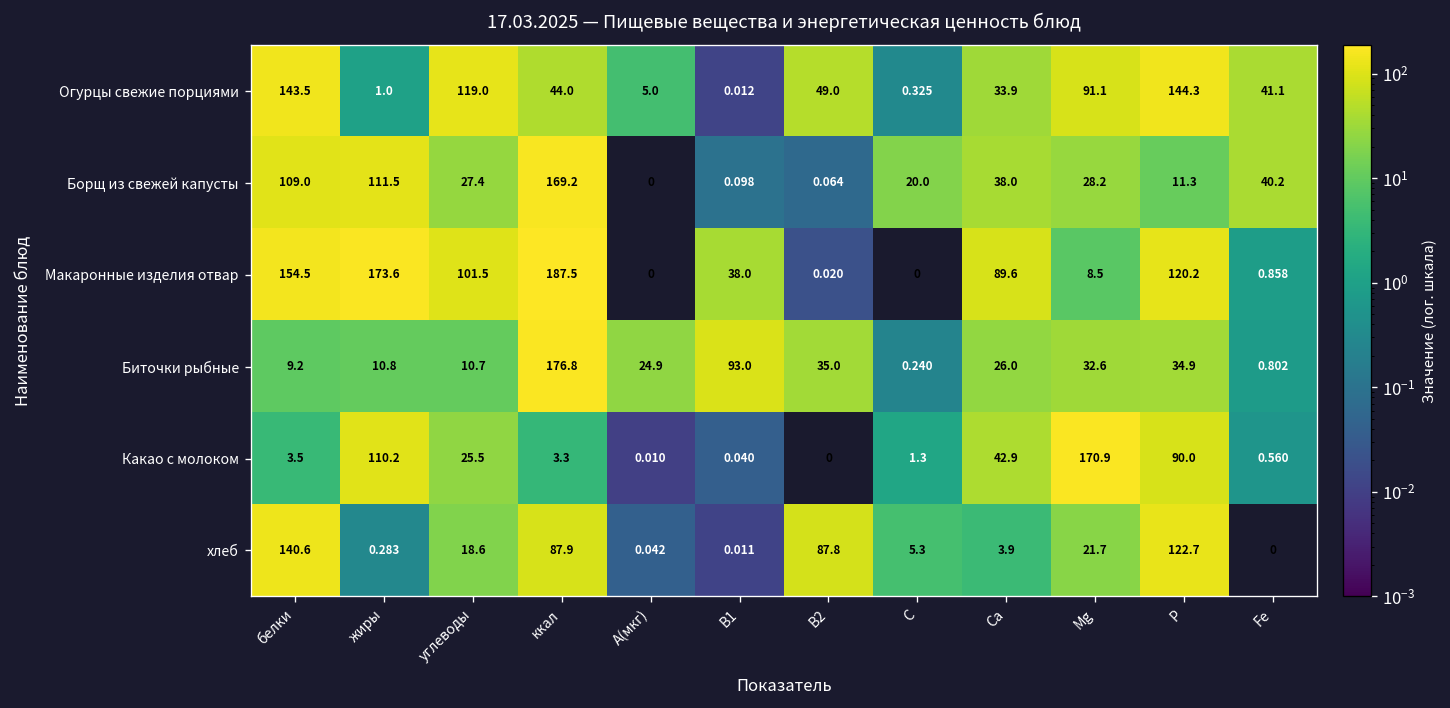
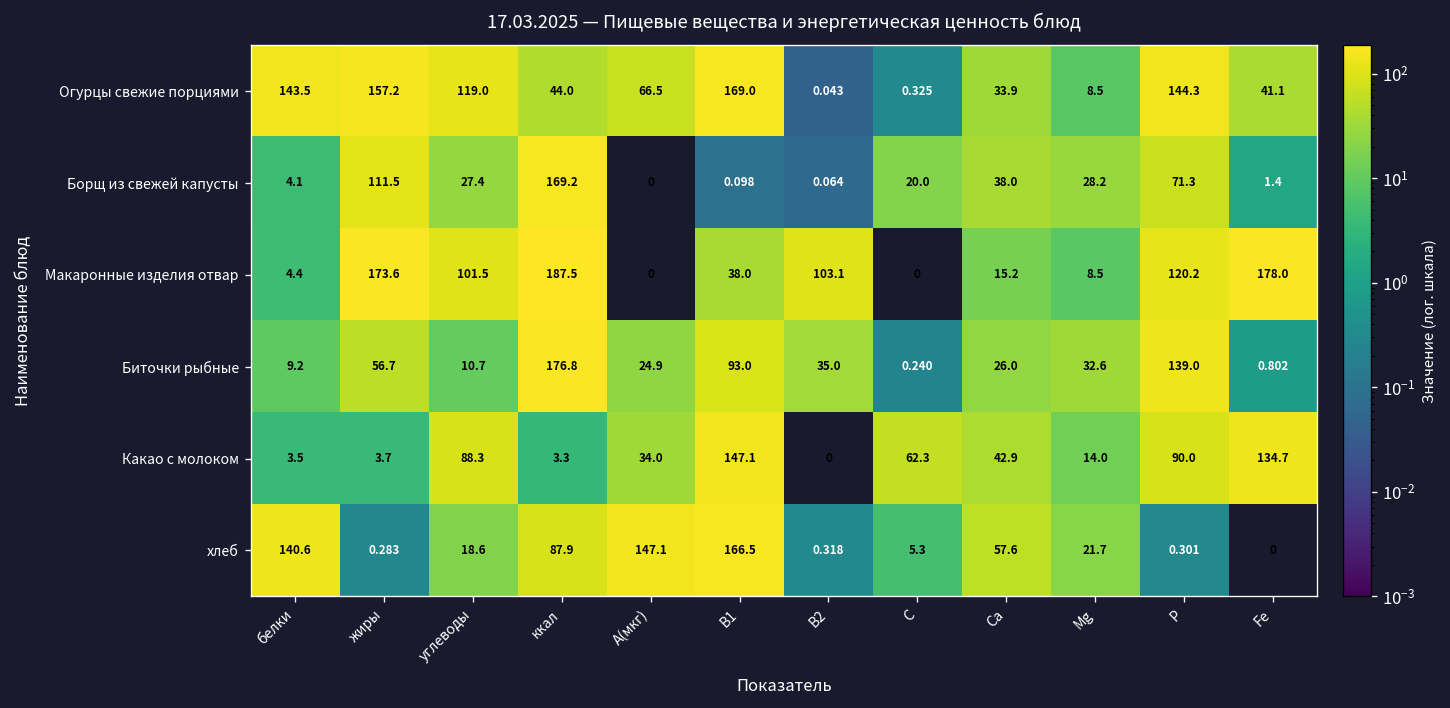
Огурцы свежие порциями, жиры: 1.0 -> 157.2
Огурцы свежие порциями, А(мкг): 5.0 -> 66.5
Огурцы свежие порциями, В1: 0.012 -> 169.0
Огурцы свежие порциями, В2: 49.0 -> 0.043
Огурцы свежие порциями, Mg: 91.1 -> 8.5
Борщ из свежей капусты, белки: 109.0 -> 4.1
Борщ из свежей капусты, P: 11.3 -> 71.3
Борщ из свежей капусты, Fe: 40.2 -> 1.4
Макаронные изделия отвар, белки: 154.5 -> 4.4
Макаронные изделия отвар, В2: 0.020 -> 103.1
Макаронные изделия отвар, Са: 89.6 -> 15.2
Макаронные изделия отвар, Fe: 0.858 -> 178.0
Биточки рыбные, жиры: 10.8 -> 56.7
Биточки рыбные, P: 34.9 -> 139.0
Какао с молоком, жиры: 110.2 -> 3.7
Какао с молоком, углеводы: 25.5 -> 88.3
Какао с молоком, А(мкг): 0.010 -> 34.0
Какао с молоком, В1: 0.040 -> 147.1
Какао с молоком, С: 1.3 -> 62.3
Какао с молоком, Mg: 170.9 -> 14.0
Какао с молоком, Fe: 0.560 -> 134.7
хлеб, А(мкг): 0.042 -> 147.1
хлеб, В1: 0.011 -> 166.5
хлеб, В2: 87.8 -> 0.318
хлеб, Са: 3.9 -> 57.6
хлеб, P: 122.7 -> 0.301
